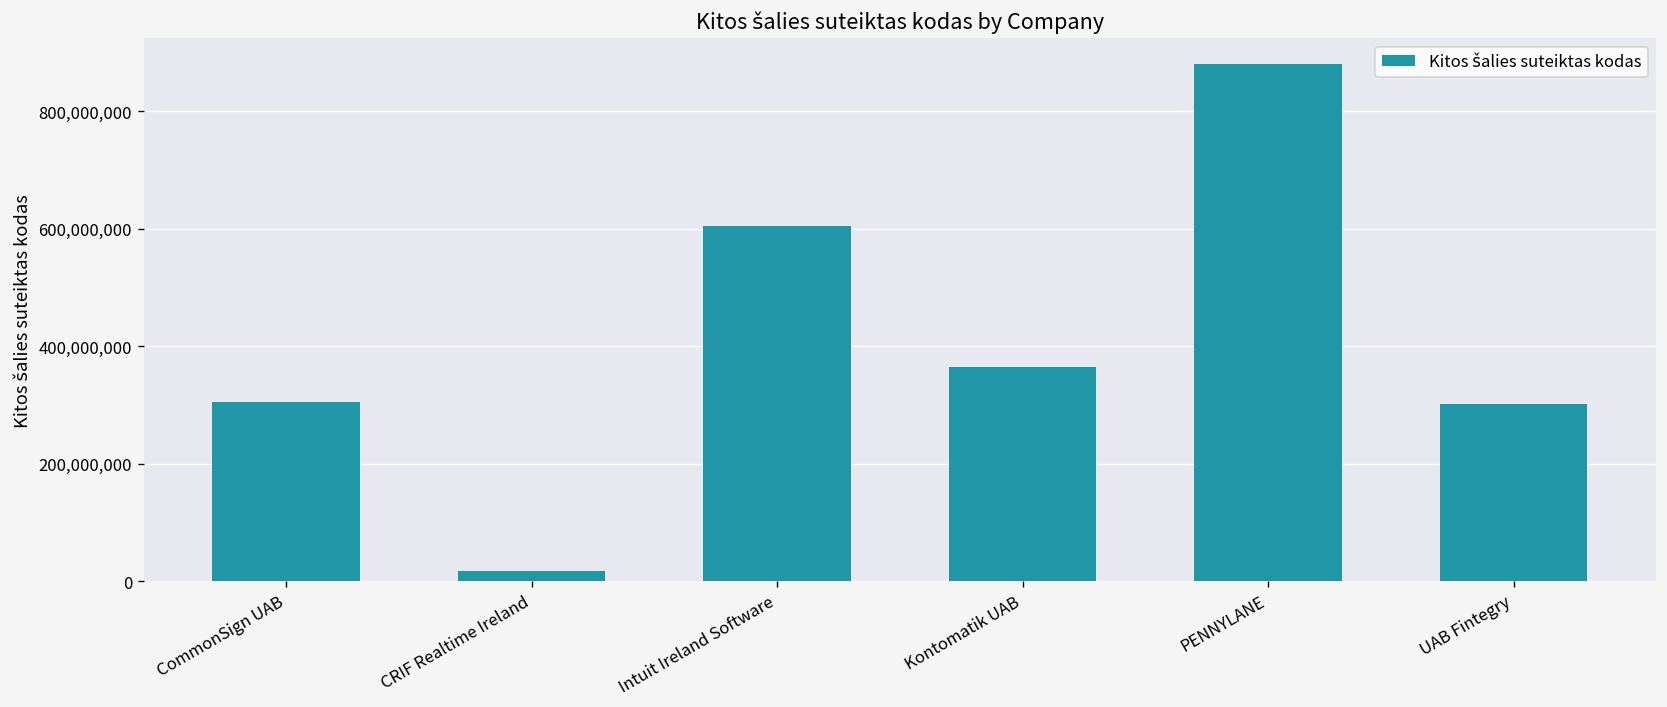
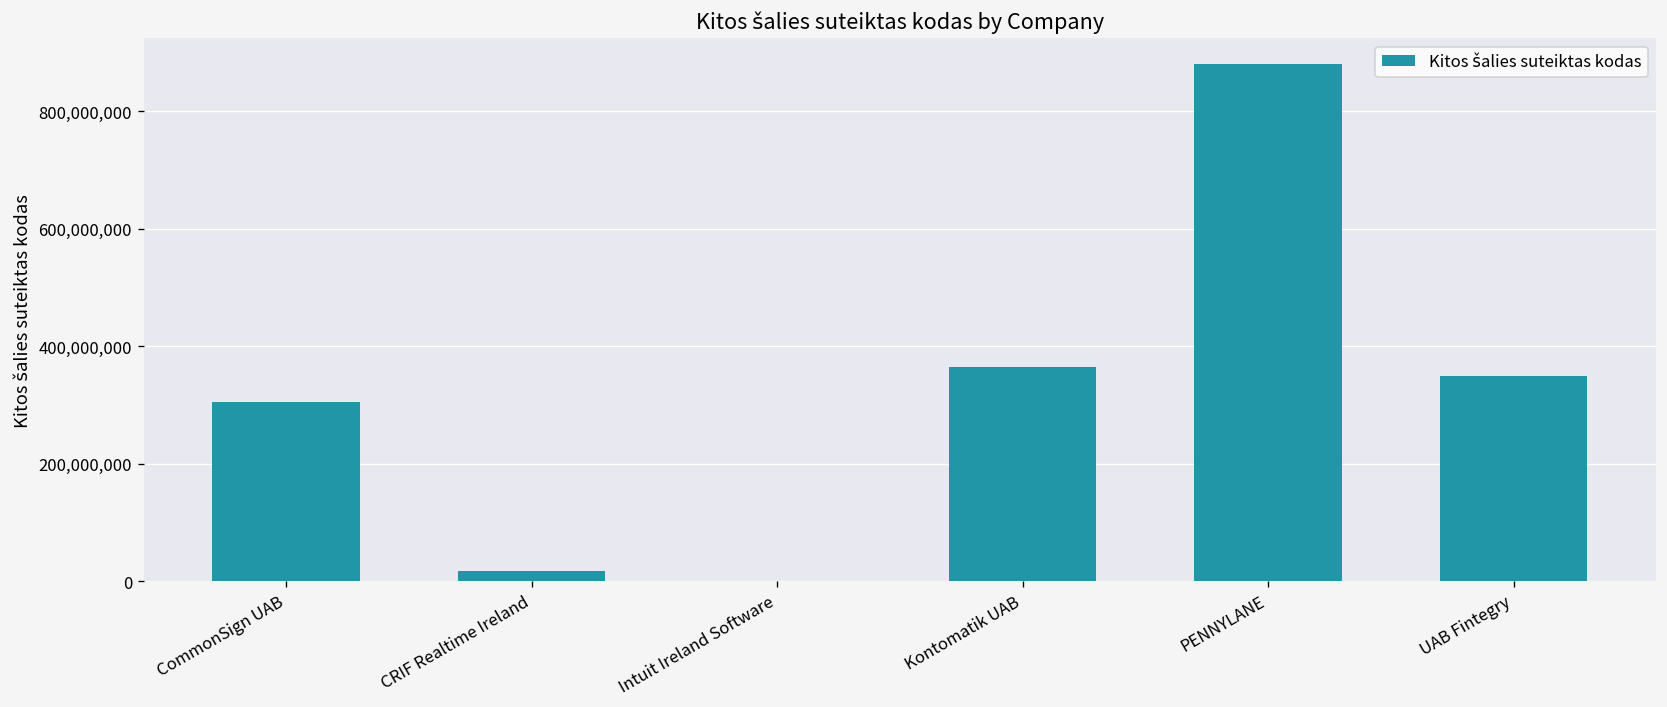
Intuit Ireland Software: 600,000,000 -> 0
UAB Fintegry: 300,000,000 -> 350,000,000
